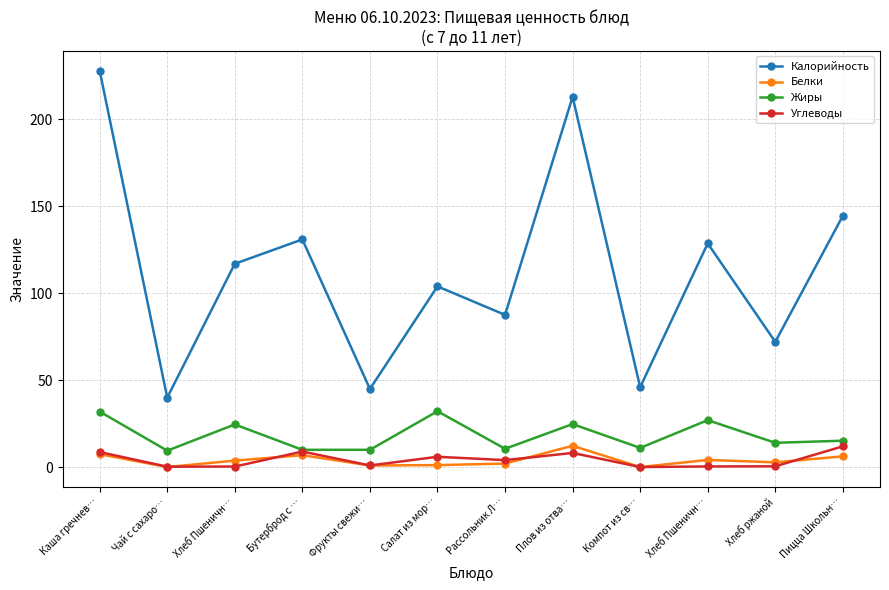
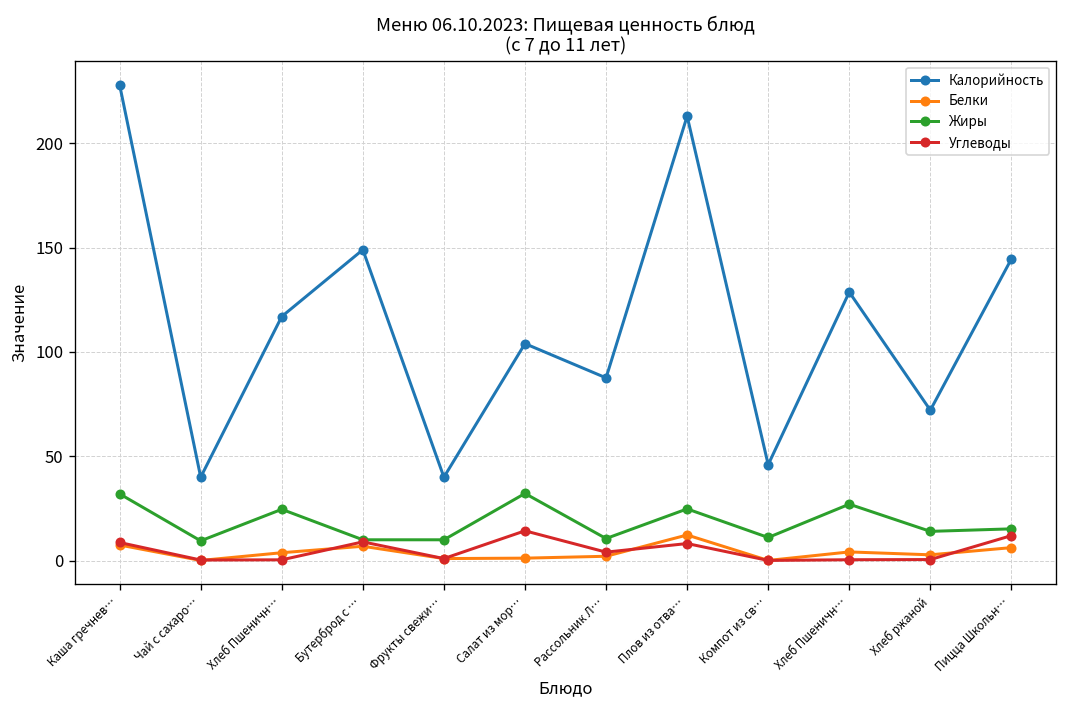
Калорийность, Бутерброд с …: 131 -> 149
Калорийность, Фрукты свежи…: 45 -> 40
Углеводы, Салат из мор…: 6 -> 14
